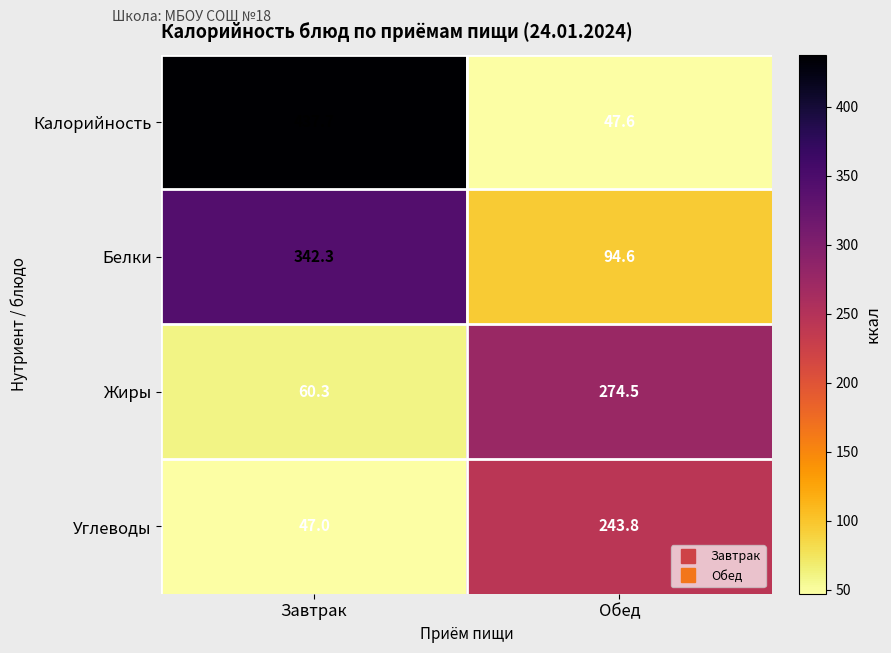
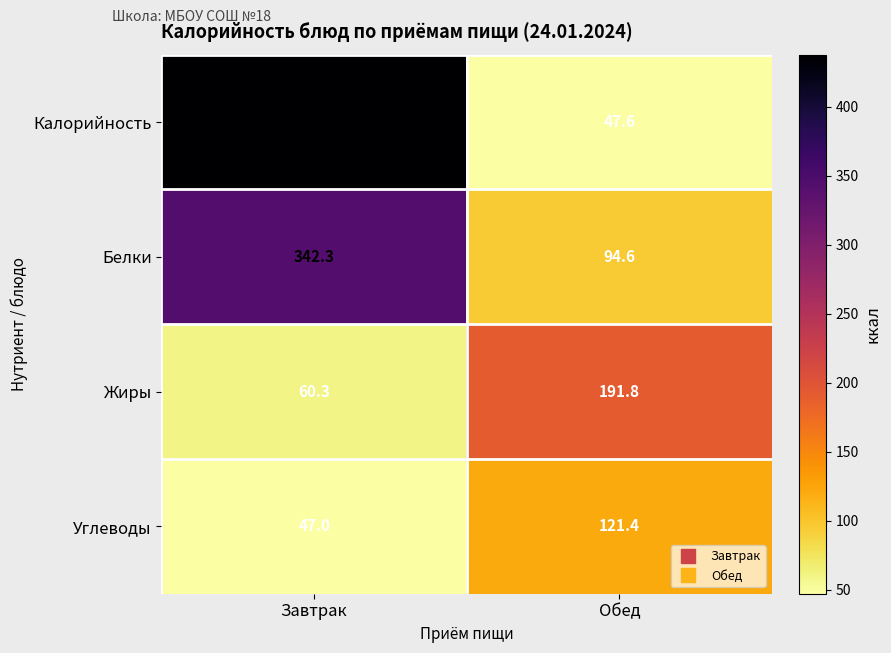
Жиры, Обед: 274.5 -> 191.8
Углеводы, Обед: 243.8 -> 121.4
